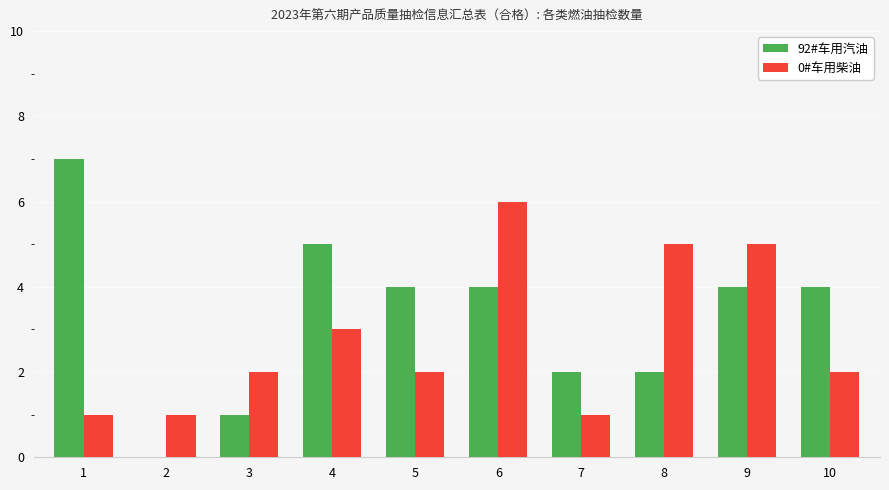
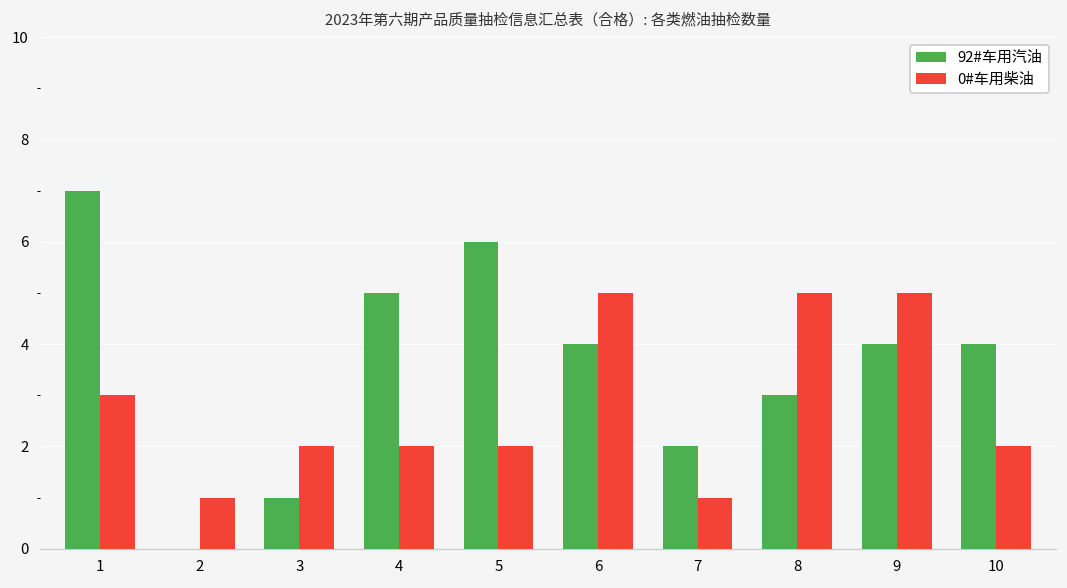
0#车用柴油, 1: 1 -> 3
0#车用柴油, 4: 3 -> 2
92#车用汽油, 5: 4 -> 6
0#车用柴油, 6: 6 -> 5
92#车用汽油, 8: 2 -> 3
